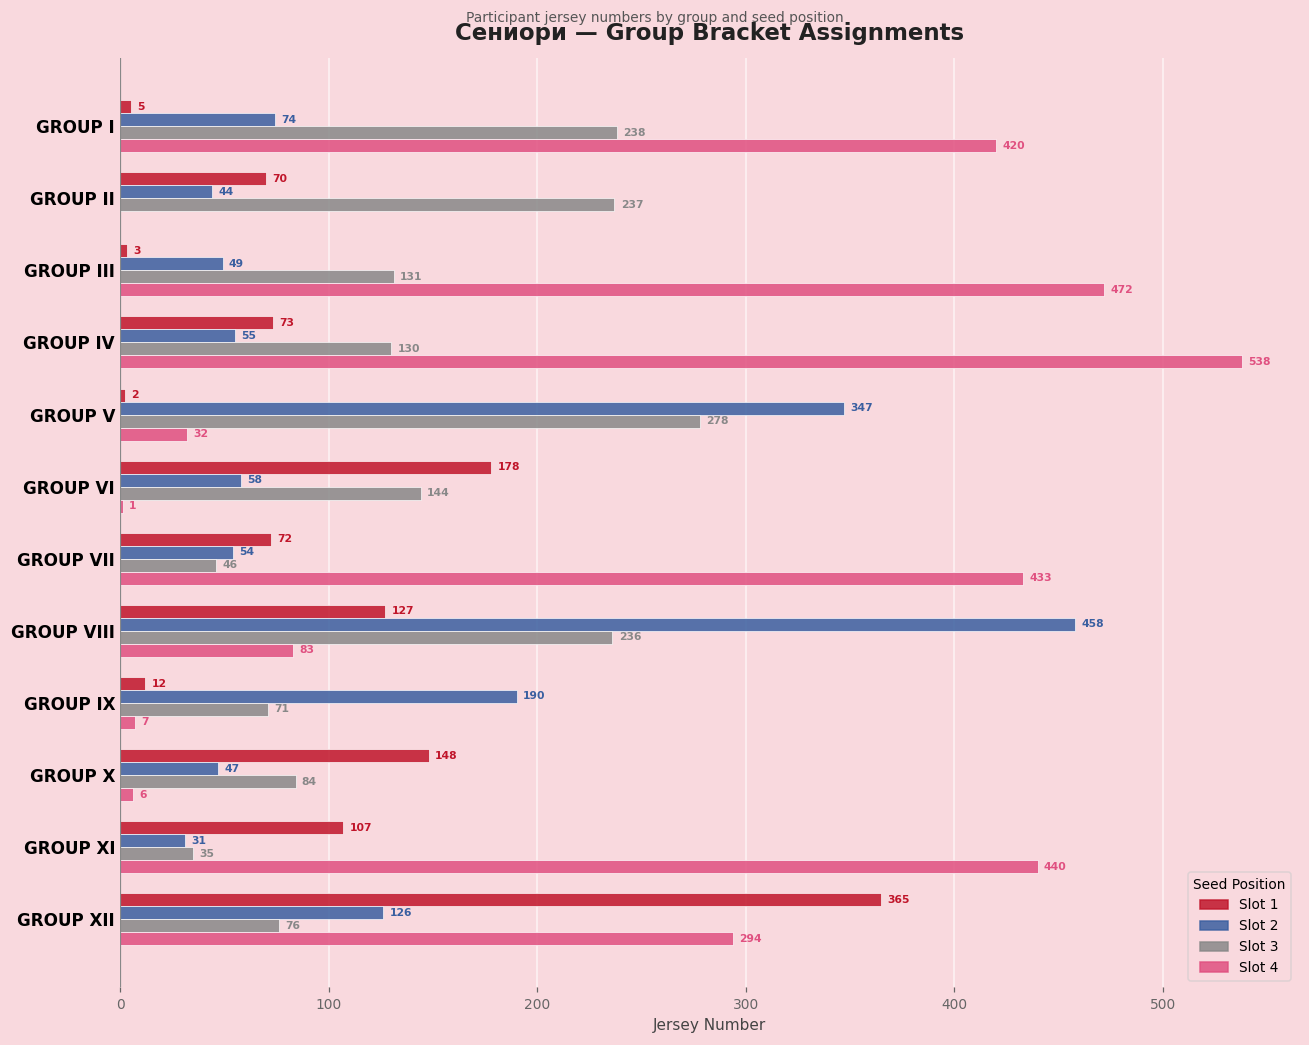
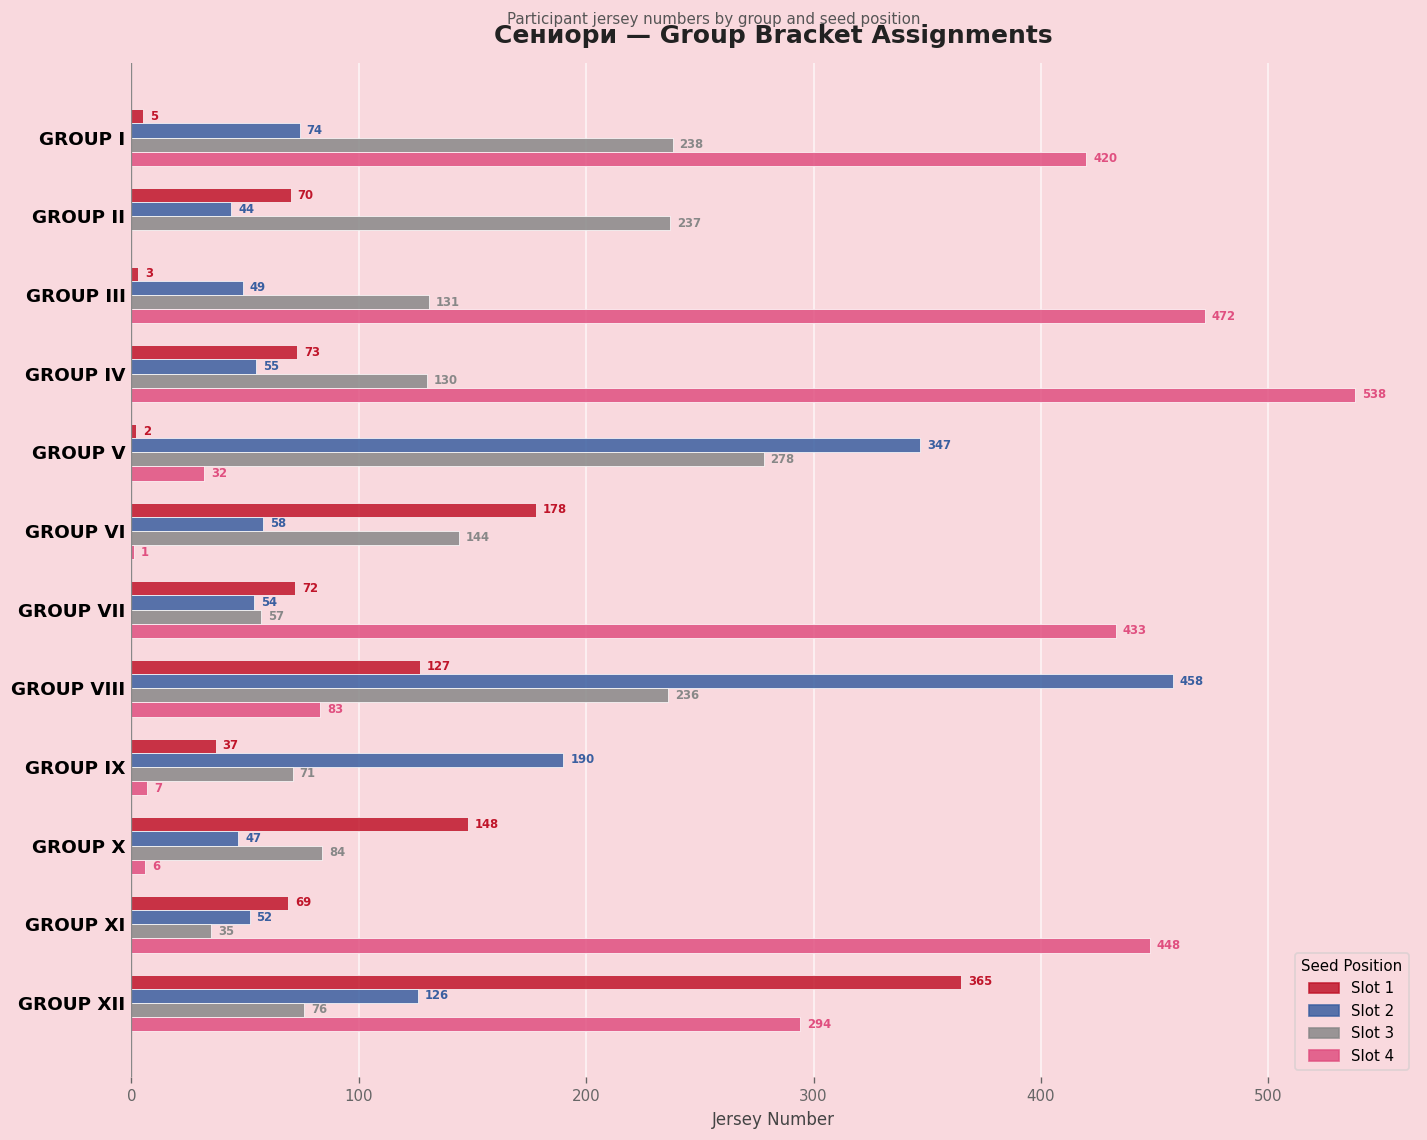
Slot 3, GROUP VII: 46 -> 57
Slot 1, GROUP IX: 12 -> 37
Slot 1, GROUP XI: 107 -> 69
Slot 2, GROUP XI: 31 -> 52
Slot 4, GROUP XI: 440 -> 448
